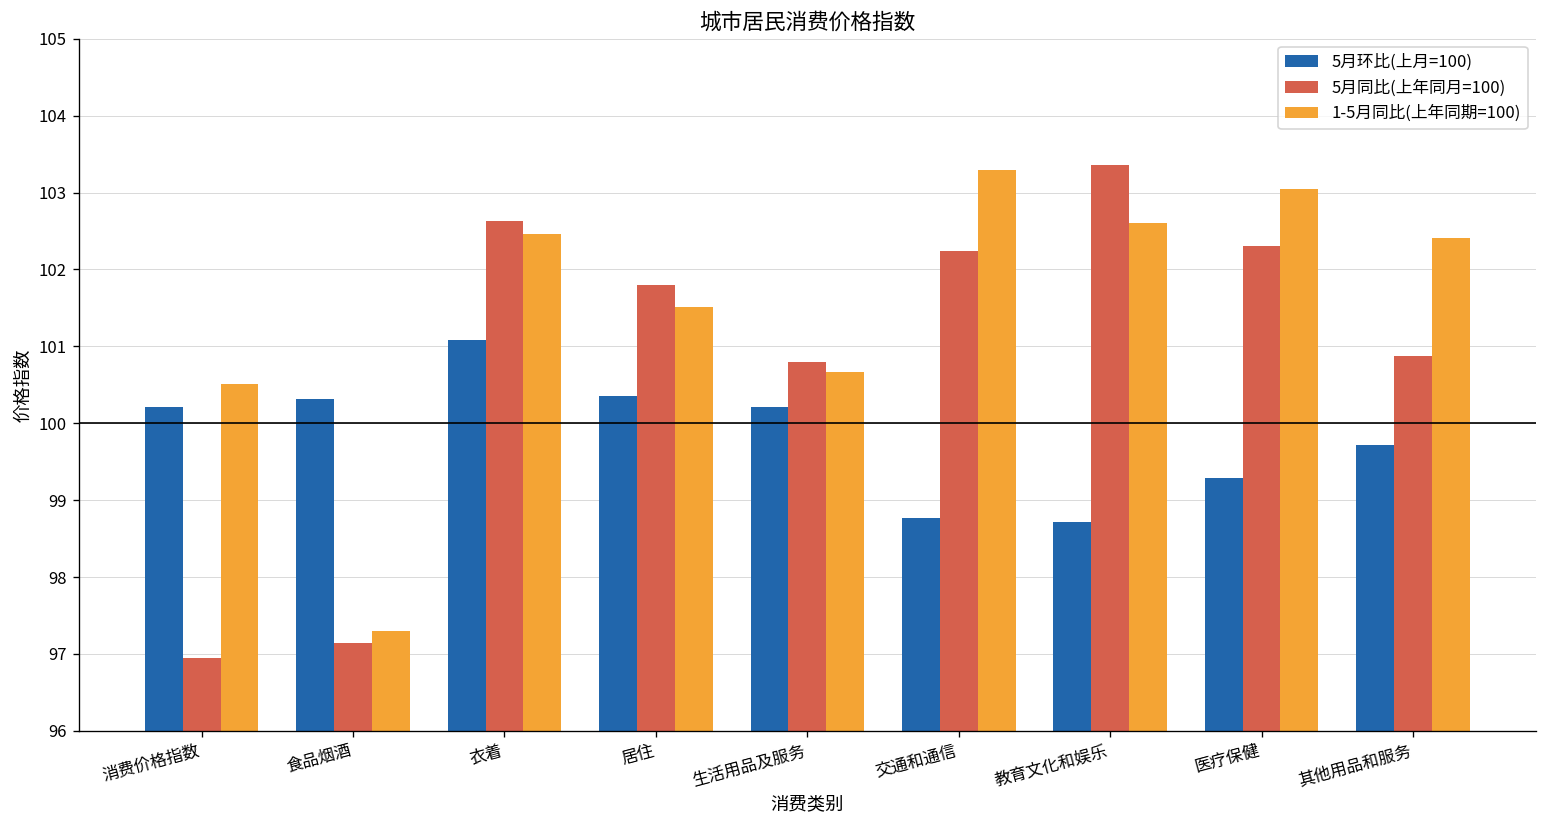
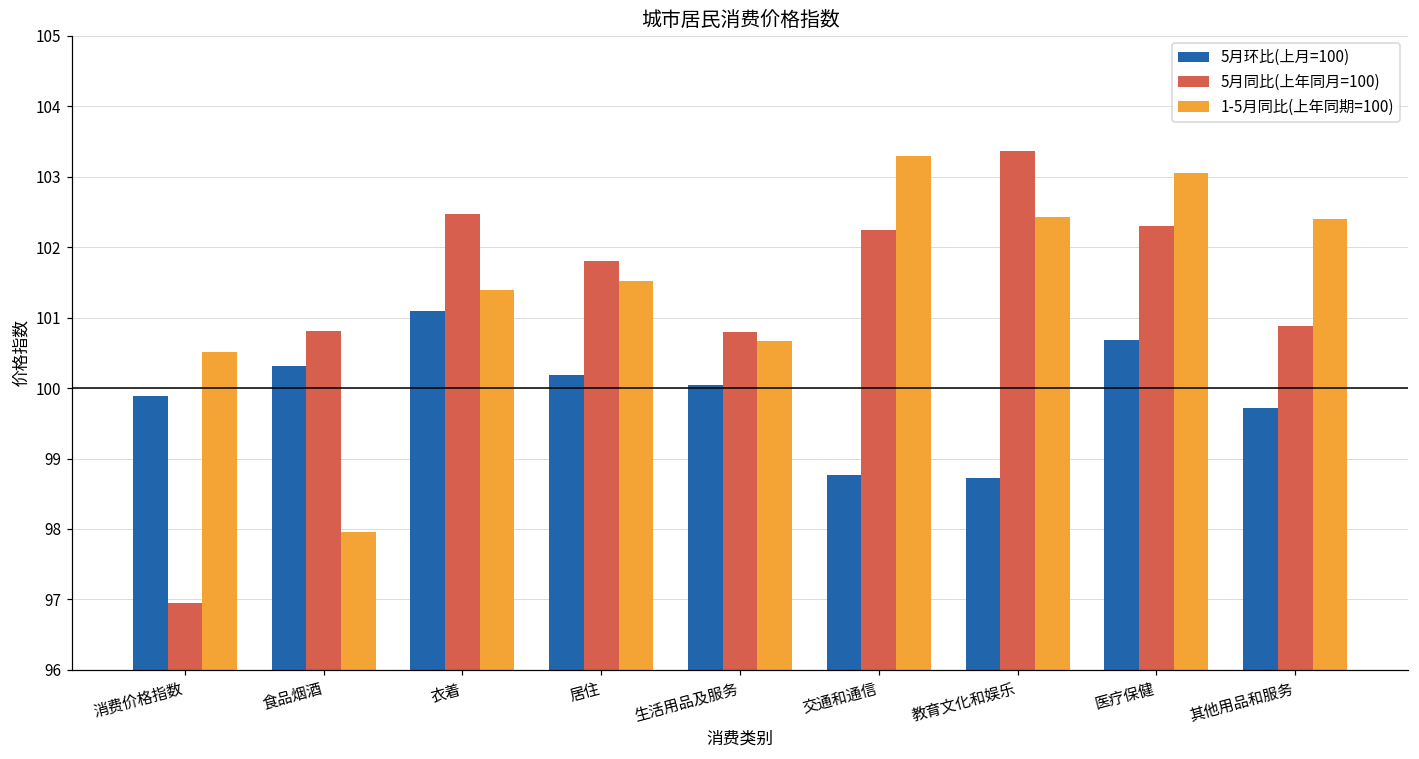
5月环比(上月=100), 消费价格指数: 100.2 -> 99.9
5月同比(上年同月=100), 食品烟酒: 97.1 -> 100.8
1-5月同比(上年同期=100), 食品烟酒: 97.3 -> 98.0
5月同比(上年同月=100), 衣着: 102.6 -> 102.5
1-5月同比(上年同期=100), 衣着: 102.5 -> 101.4
5月环比(上月=100), 居住: 100.4 -> 100.2
5月环比(上月=100), 生活用品及服务: 100.2 -> 100.0
1-5月同比(上年同期=100), 教育文化和娱乐: 102.6 -> 102.4
5月环比(上月=100), 医疗保健: 99.3 -> 100.7
